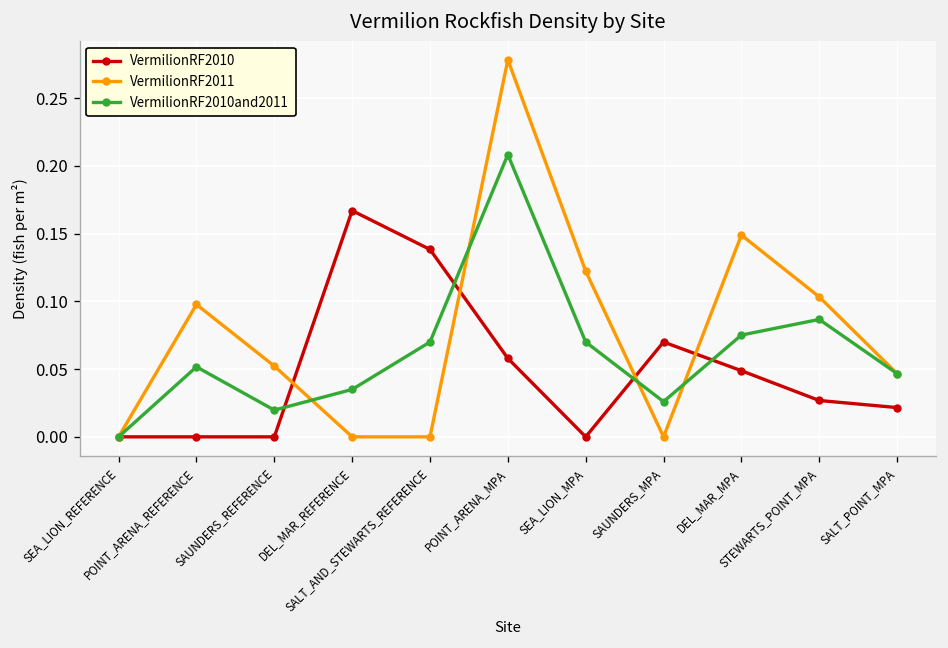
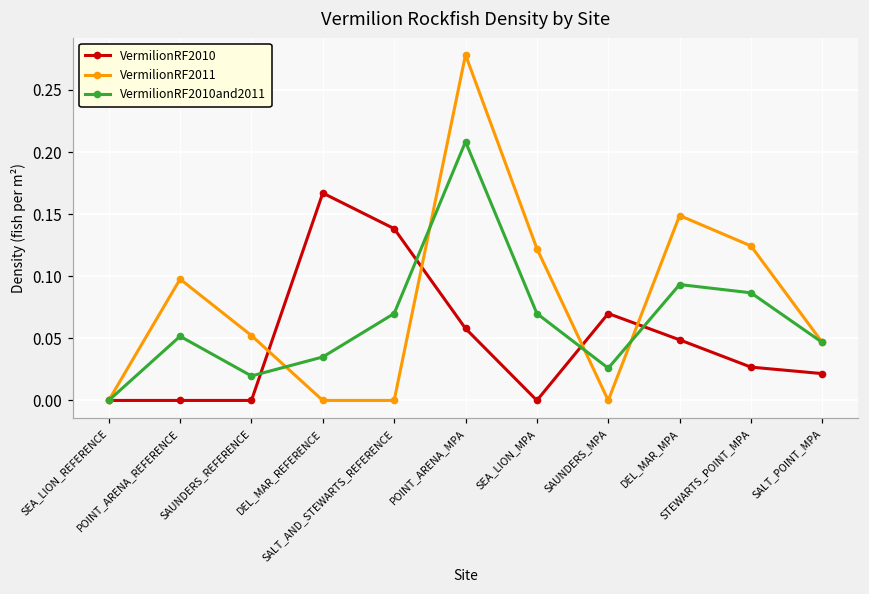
VermilionRF2010and2011, DEL_MAR_MPA: 0.075 -> 0.093
VermilionRF2011, STEWARTS_POINT_MPA: 0.103 -> 0.124
